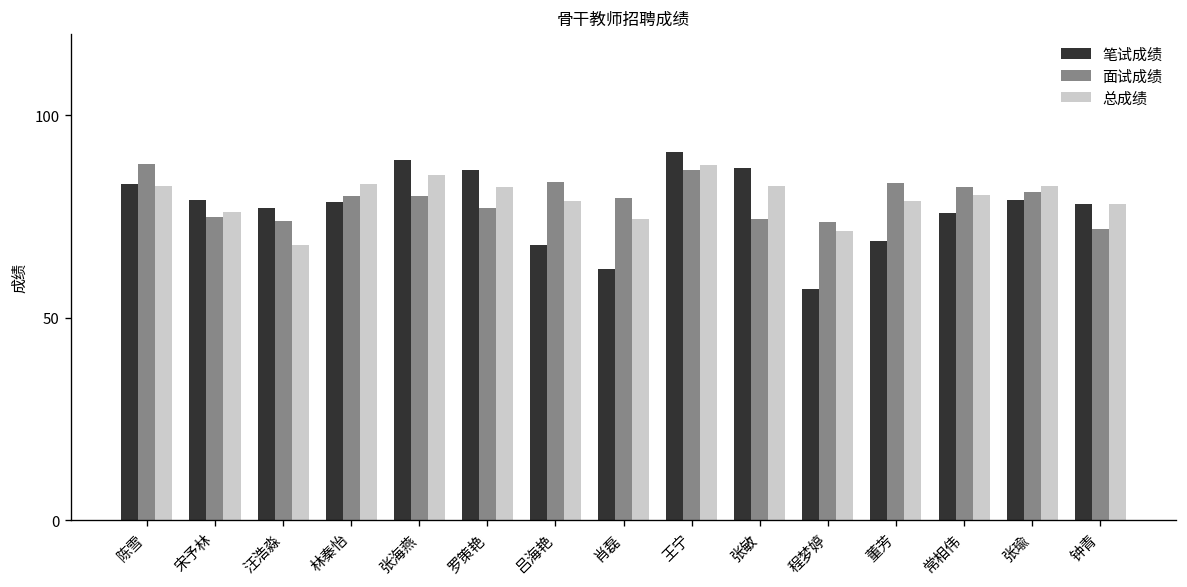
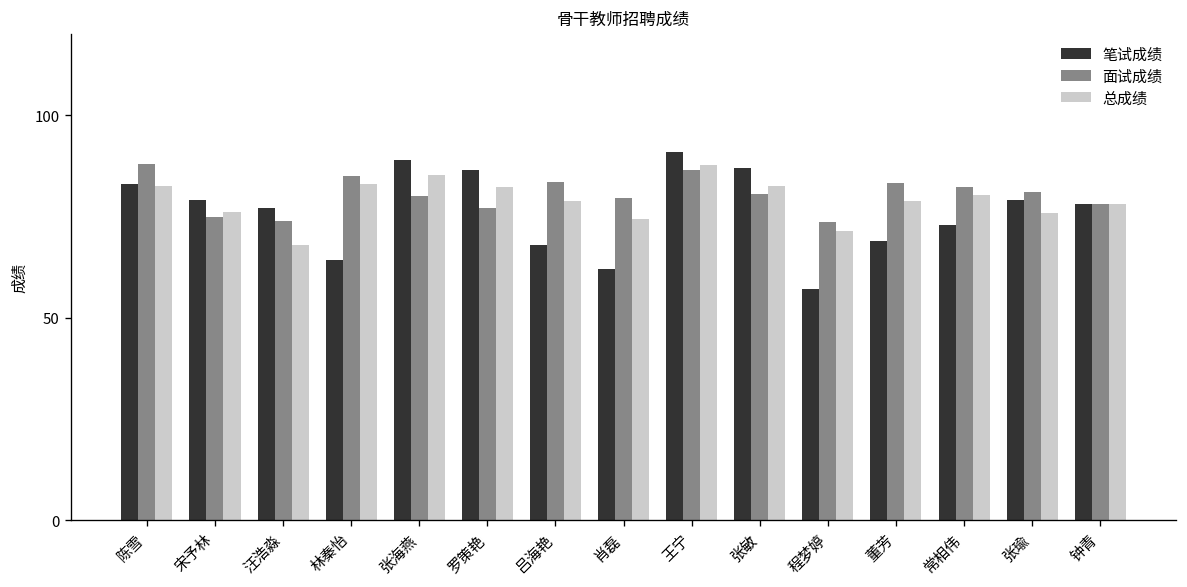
笔试成绩, 林秦怡: 79 -> 64
面试成绩, 林秦怡: 80 -> 85
面试成绩, 张敏: 74 -> 81
笔试成绩, 常相伟: 76 -> 73
总成绩, 张瑜: 83 -> 76
面试成绩, 钟青: 72 -> 78
